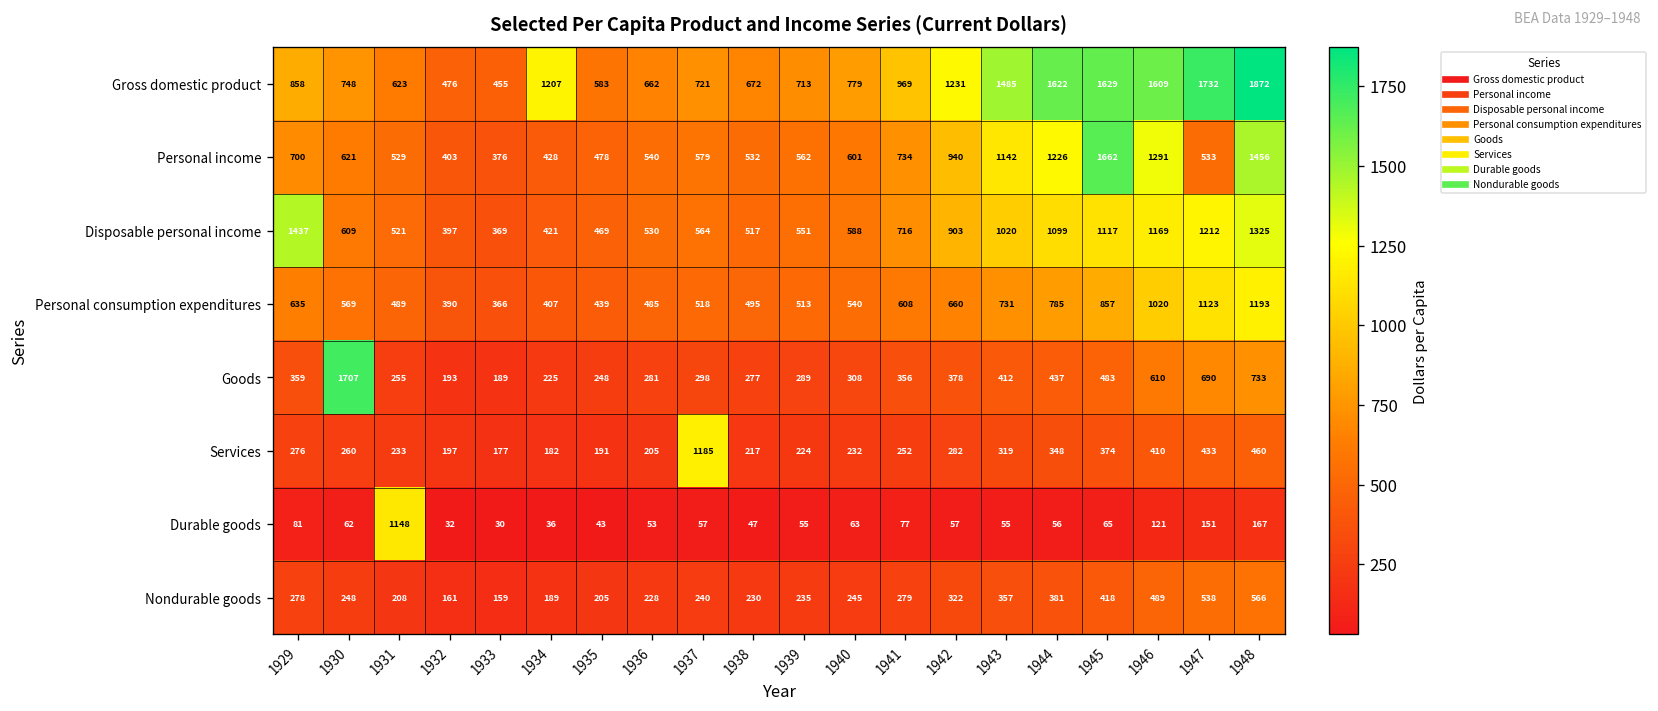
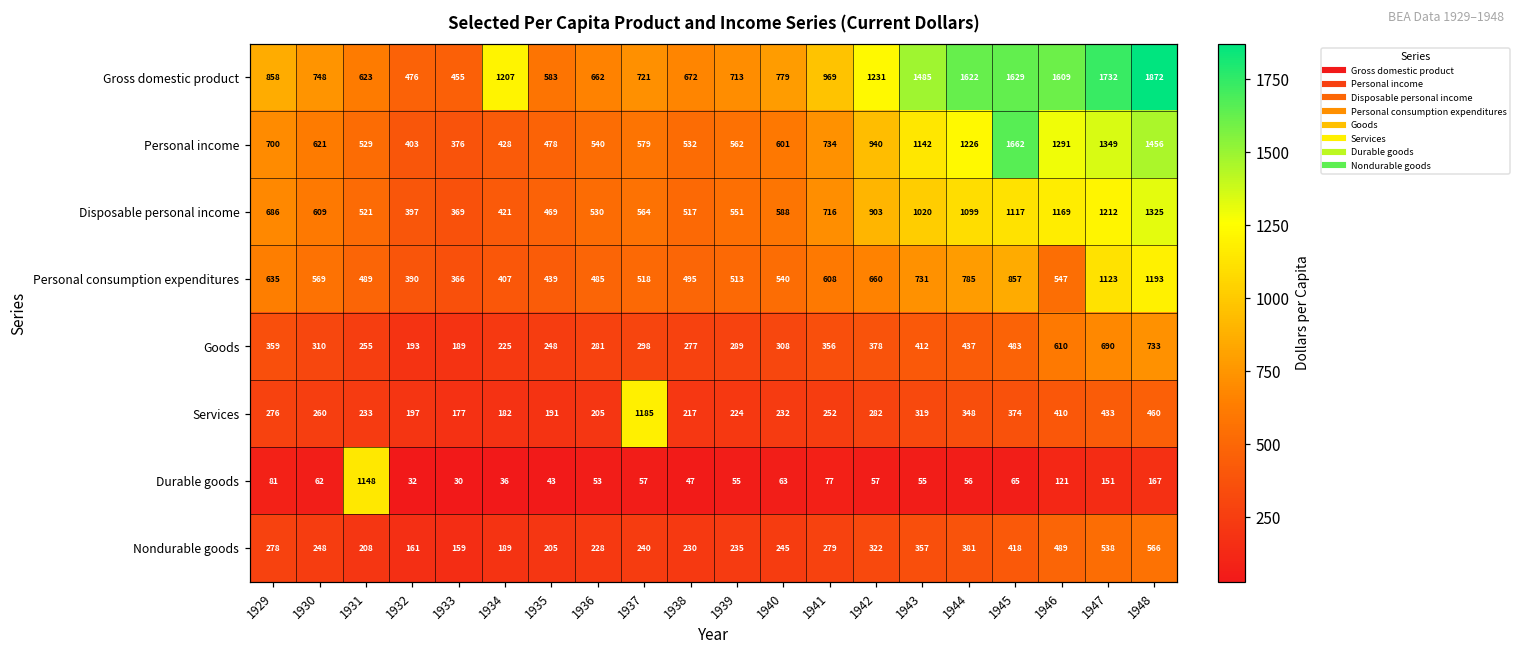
Personal income, 1947: 533 -> 1349
Disposable personal income, 1929: 1437 -> 686
Personal consumption expenditures, 1946: 1020 -> 547
Goods, 1930: 1707 -> 310
